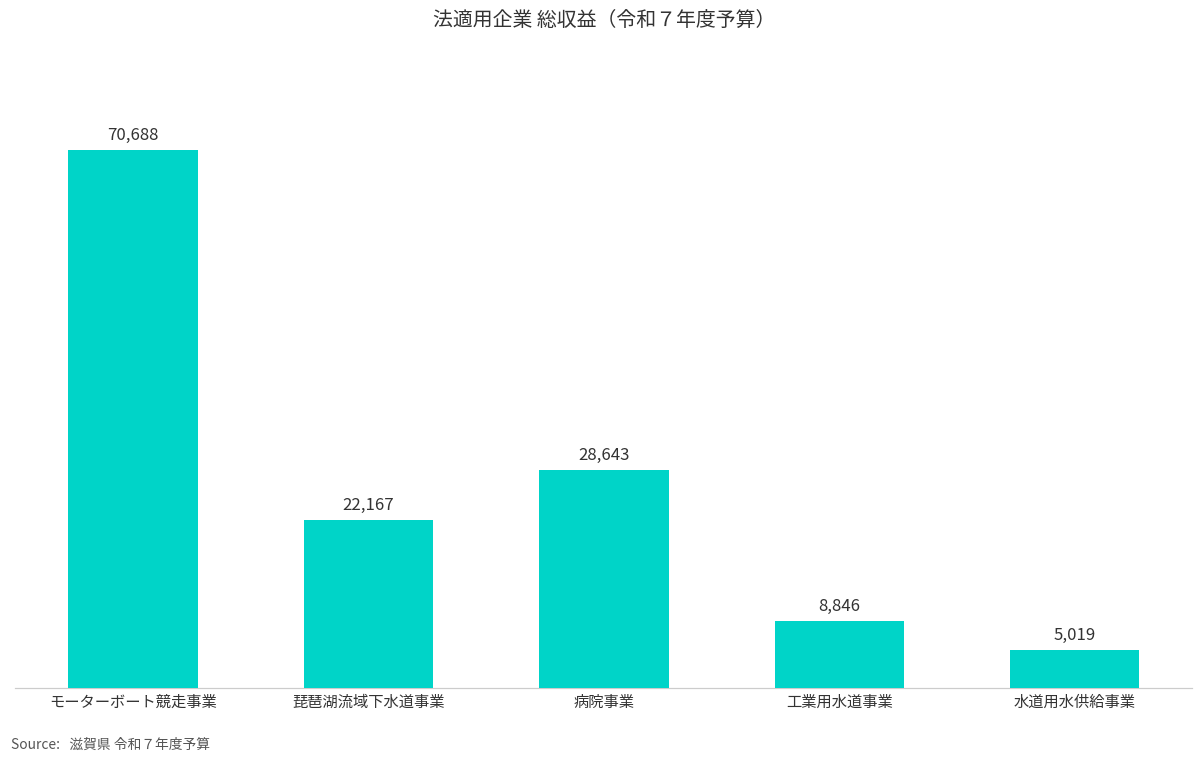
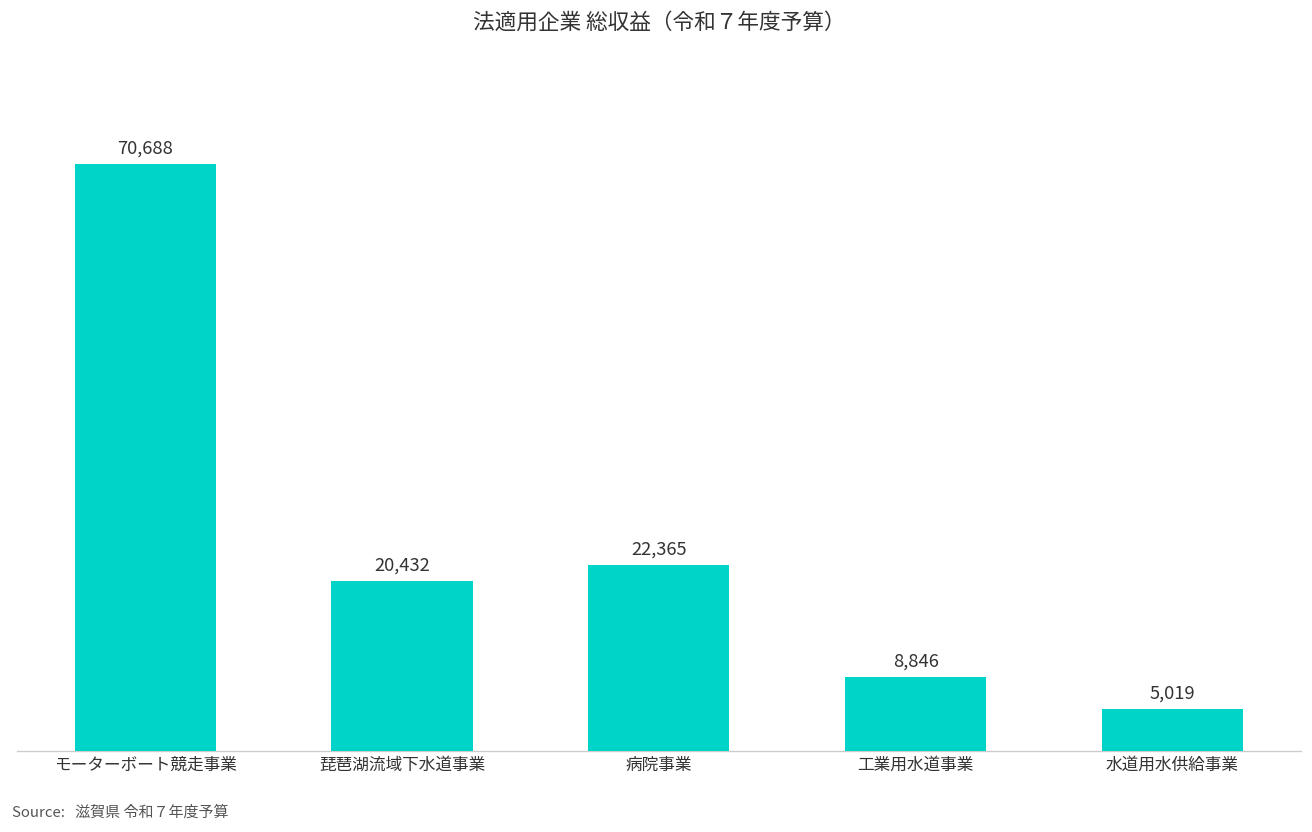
琵琶湖流域下水道事業: 22,167 -> 20,432
病院事業: 28,643 -> 22,365
